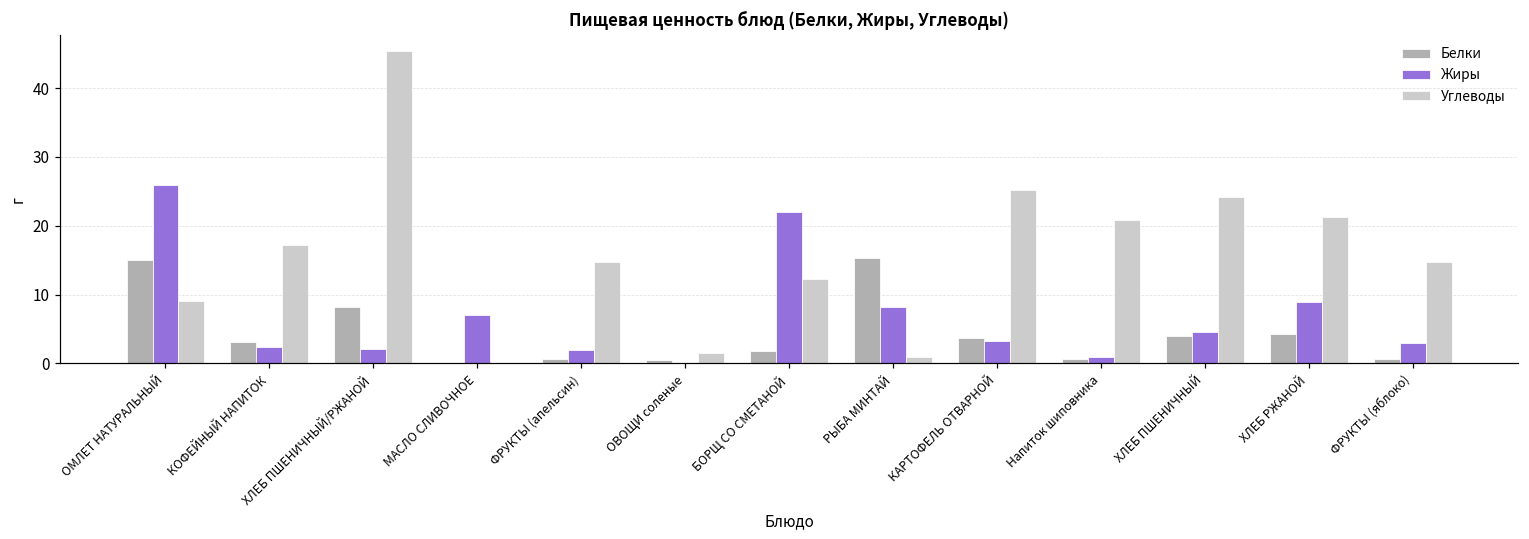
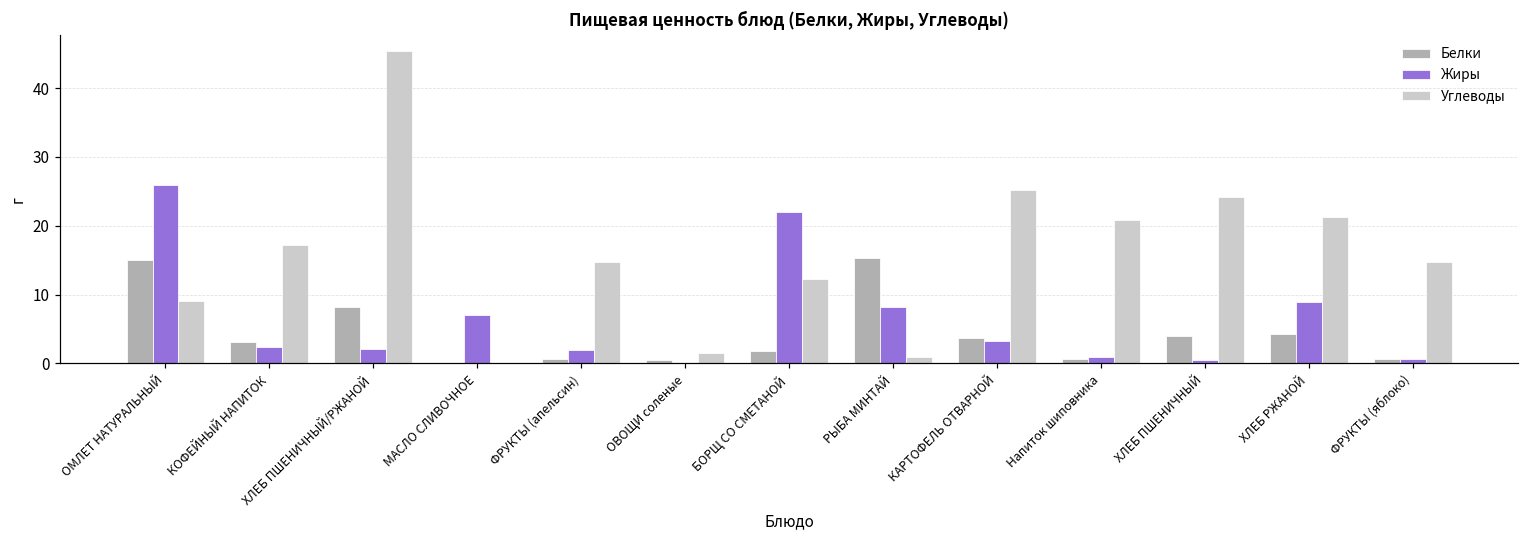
Жиры, ХЛЕБ ПШЕНИЧНЫЙ: 5 -> 1
Жиры, ФРУКТЫ (яблоко): 3 -> 1
